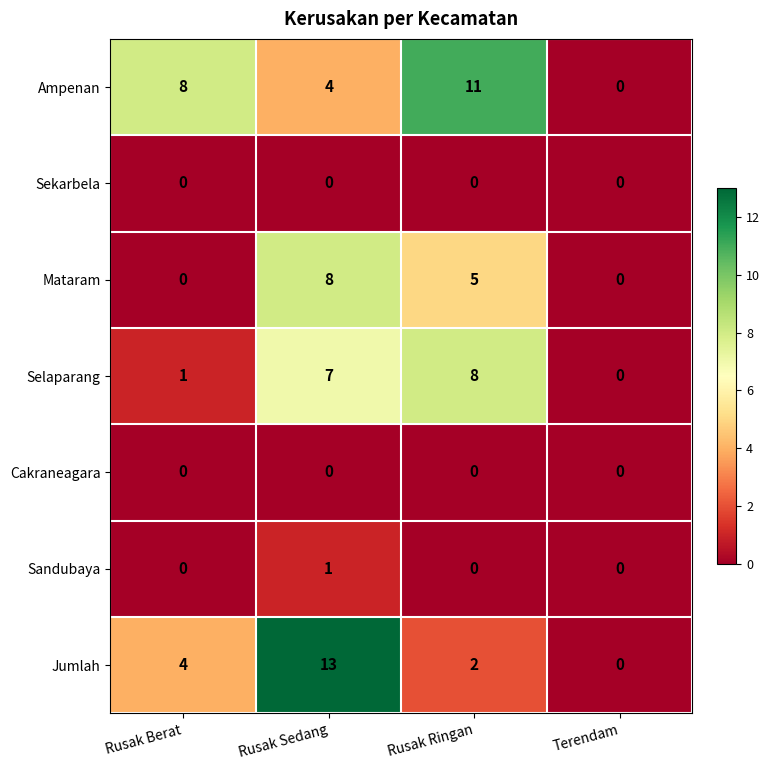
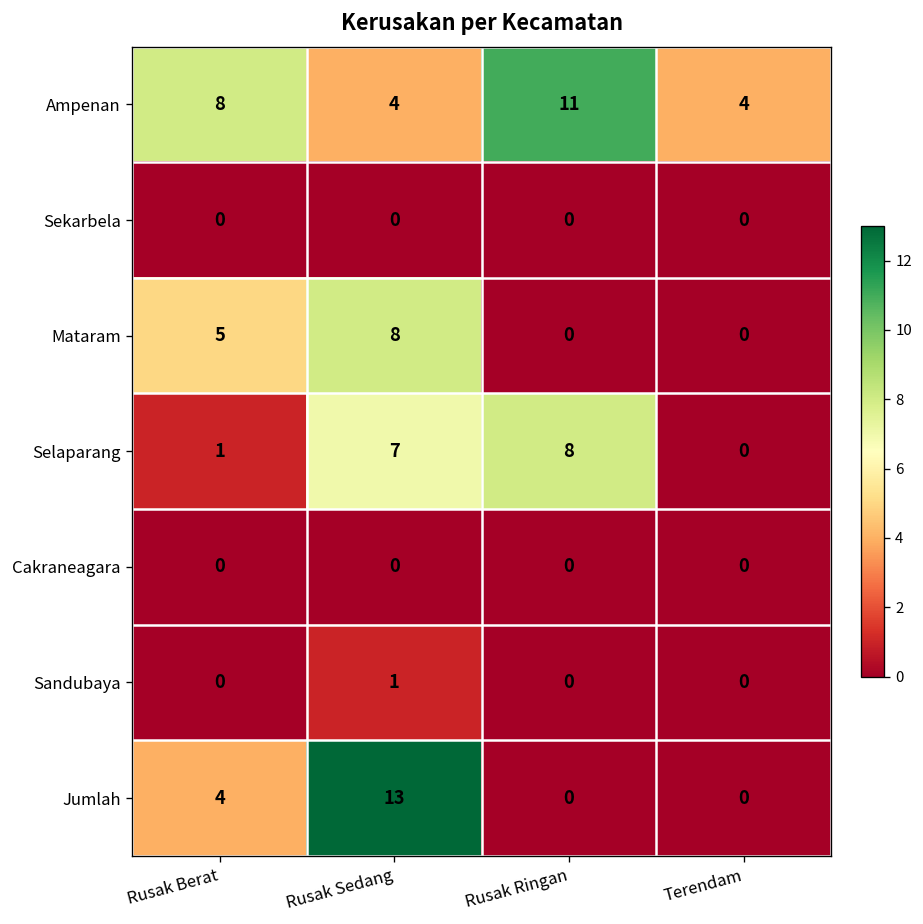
Ampenan, Terendam: 0 -> 4
Mataram, Rusak Berat: 0 -> 5
Mataram, Rusak Ringan: 5 -> 0
Jumlah, Rusak Ringan: 2 -> 0
